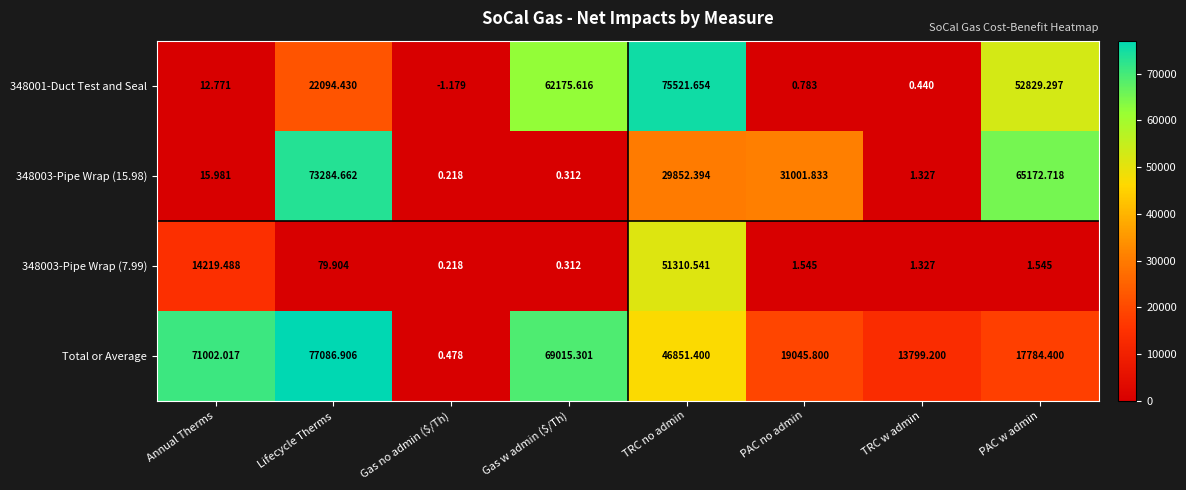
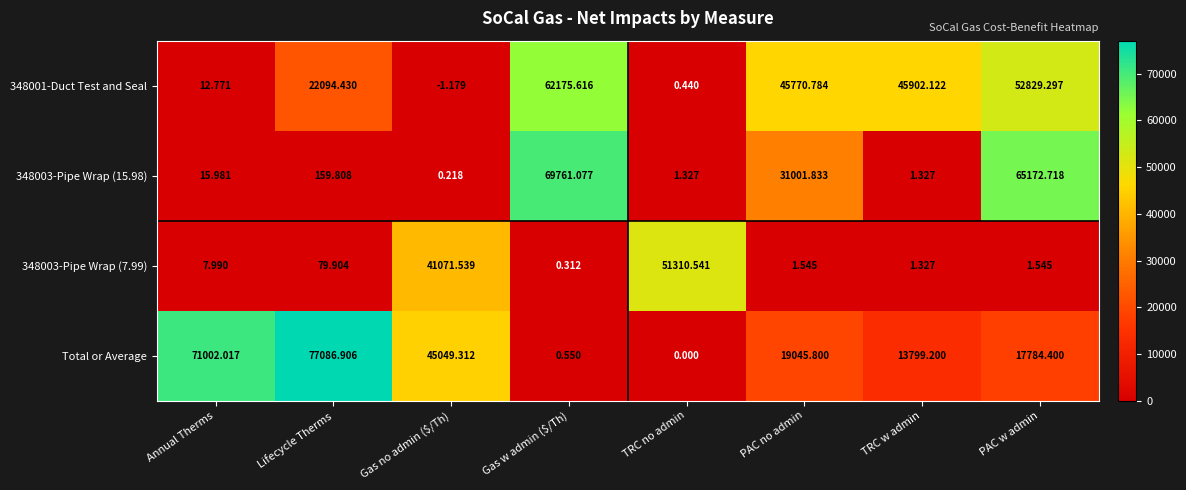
348001-Duct Test and Seal, TRC no admin: 75521.654 -> 0.440
348001-Duct Test and Seal, PAC no admin: 0.783 -> 45770.784
348001-Duct Test and Seal, TRC w admin: 0.440 -> 45902.122
348003-Pipe Wrap (15.98), Lifecycle Therms: 73284.662 -> 159.808
348003-Pipe Wrap (15.98), Gas w admin ($/Th): 0.312 -> 69761.077
348003-Pipe Wrap (15.98), TRC no admin: 29852.394 -> 1.327
348003-Pipe Wrap (7.99), Annual Therms: 14219.488 -> 7.990
348003-Pipe Wrap (7.99), Gas no admin ($/Th): 0.218 -> 41071.539
Total or Average, Gas no admin ($/Th): 0.478 -> 45049.312
Total or Average, Gas w admin ($/Th): 69015.301 -> 0.550
Total or Average, TRC no admin: 46851.400 -> 0.000
